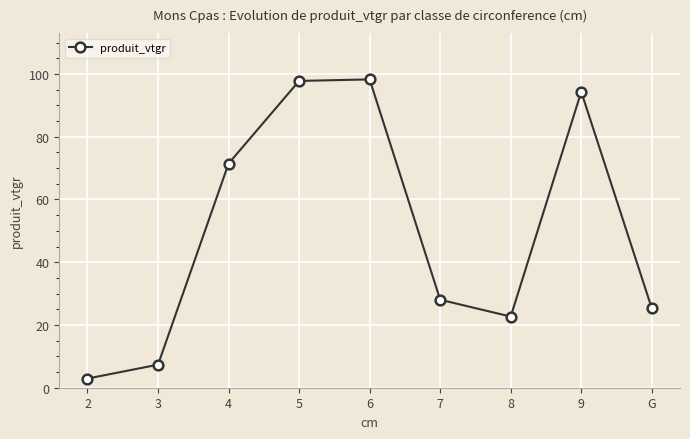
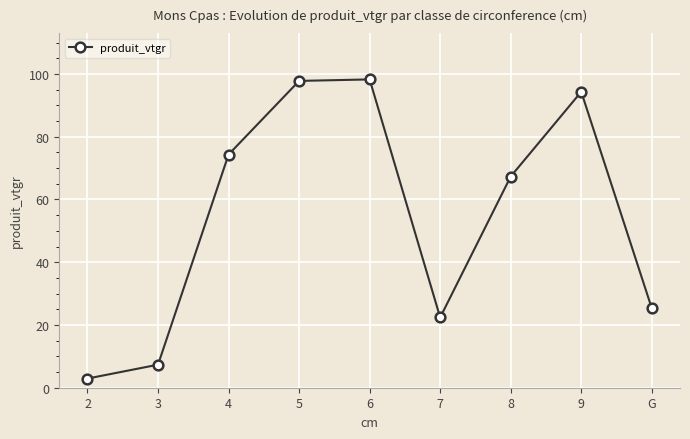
4: 71 -> 74
7: 28 -> 22
8: 23 -> 67
